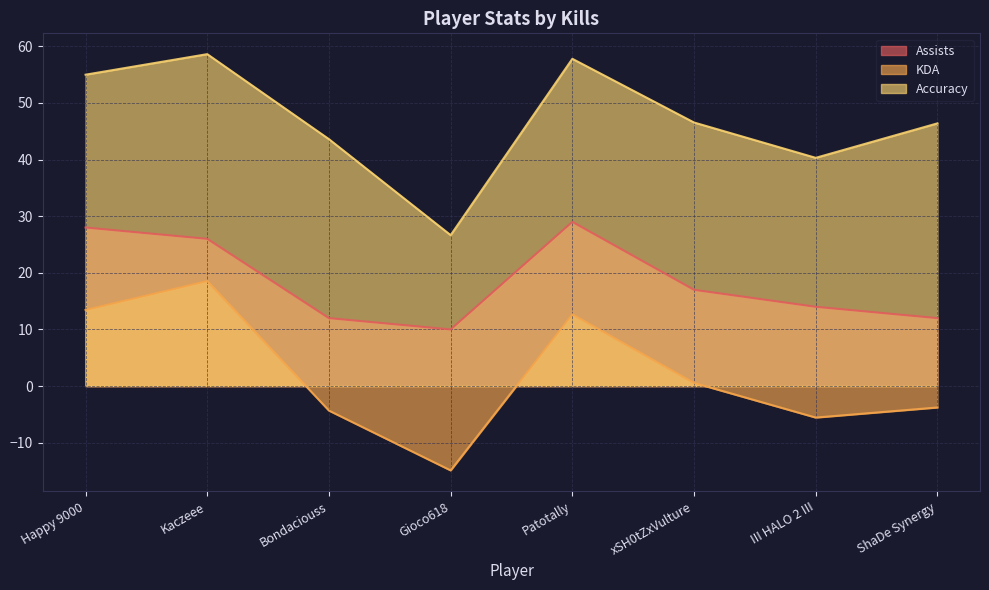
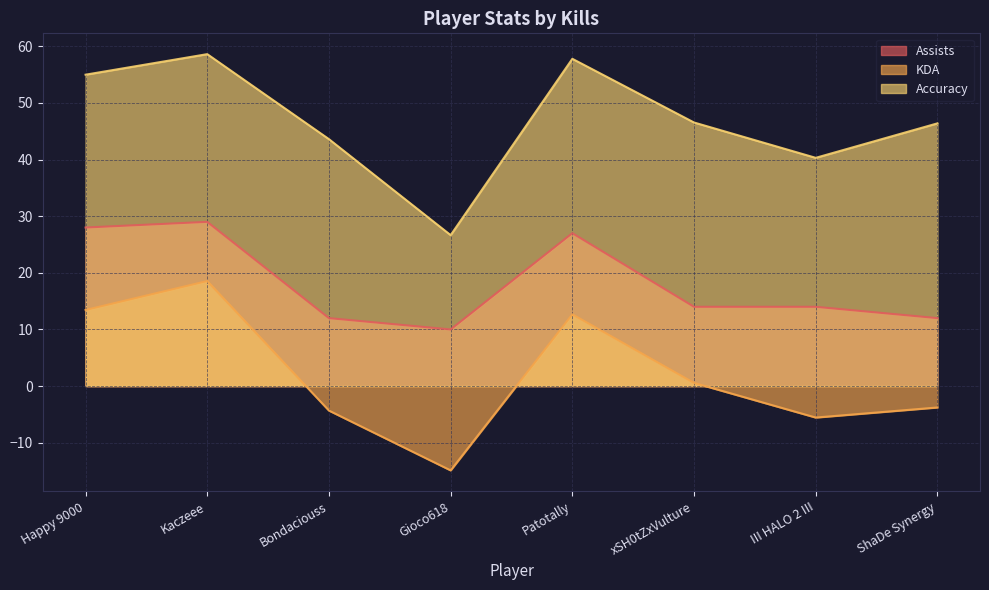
Assists, Kaczeee: 26 -> 29
Assists, Patotally: 29 -> 27
Assists, xSH0tZxVulture: 17 -> 14
